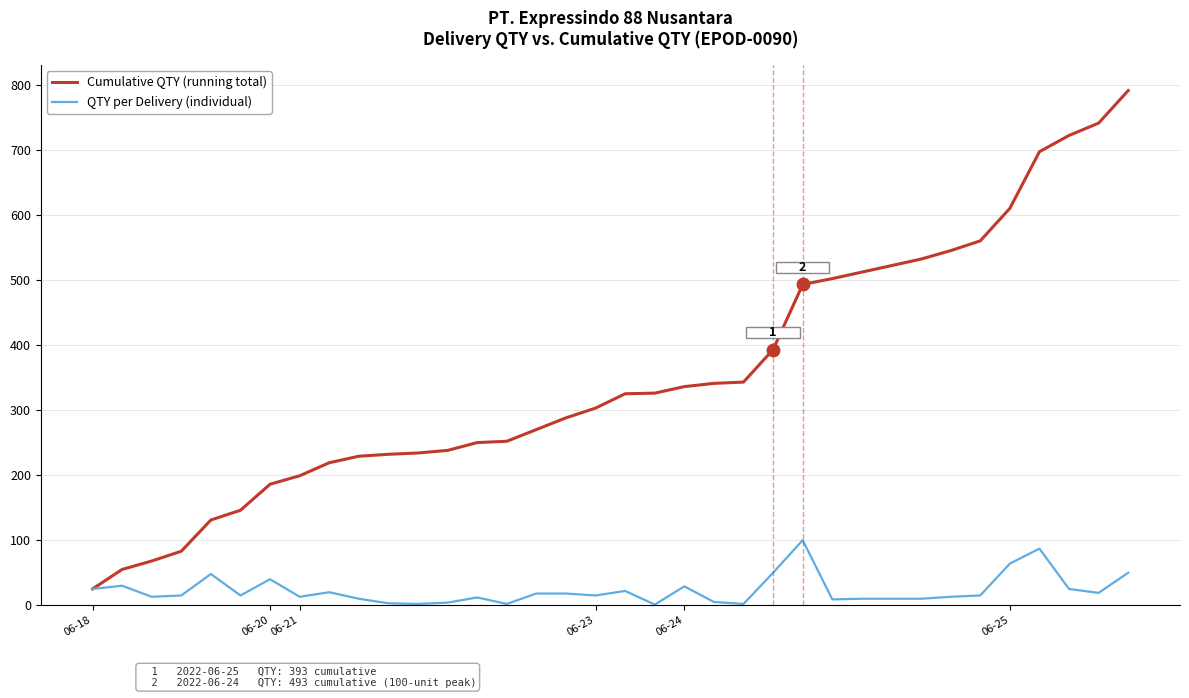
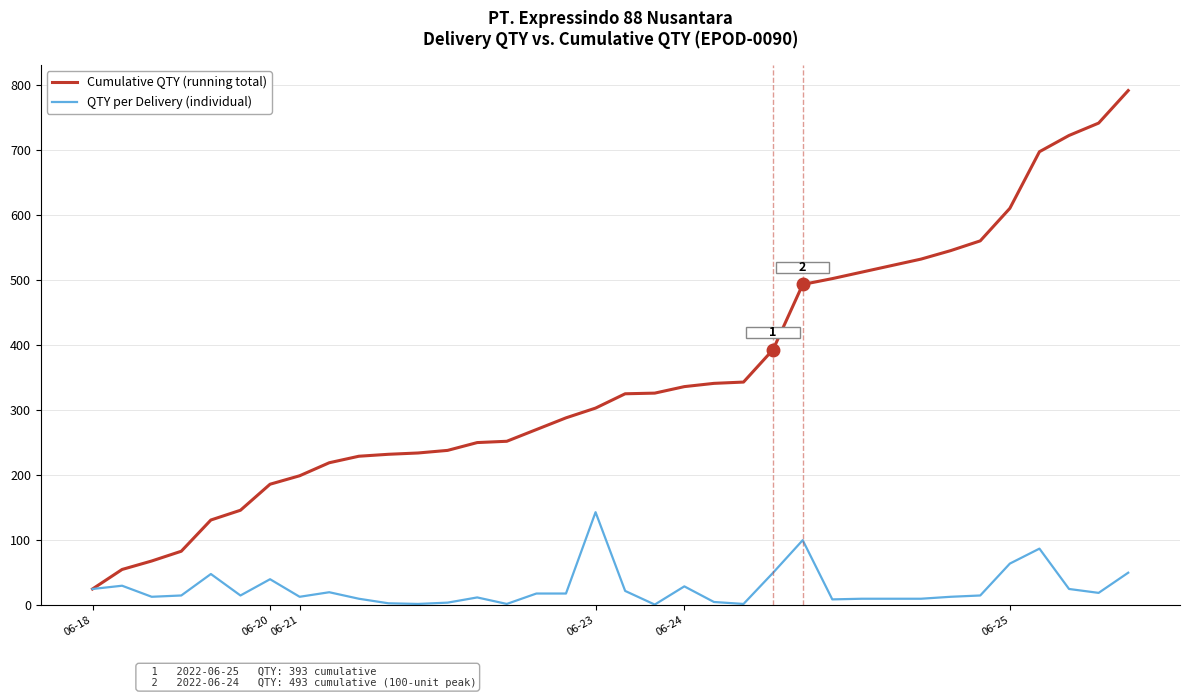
QTY per Delivery (individual), 06-23: 20 -> 140
